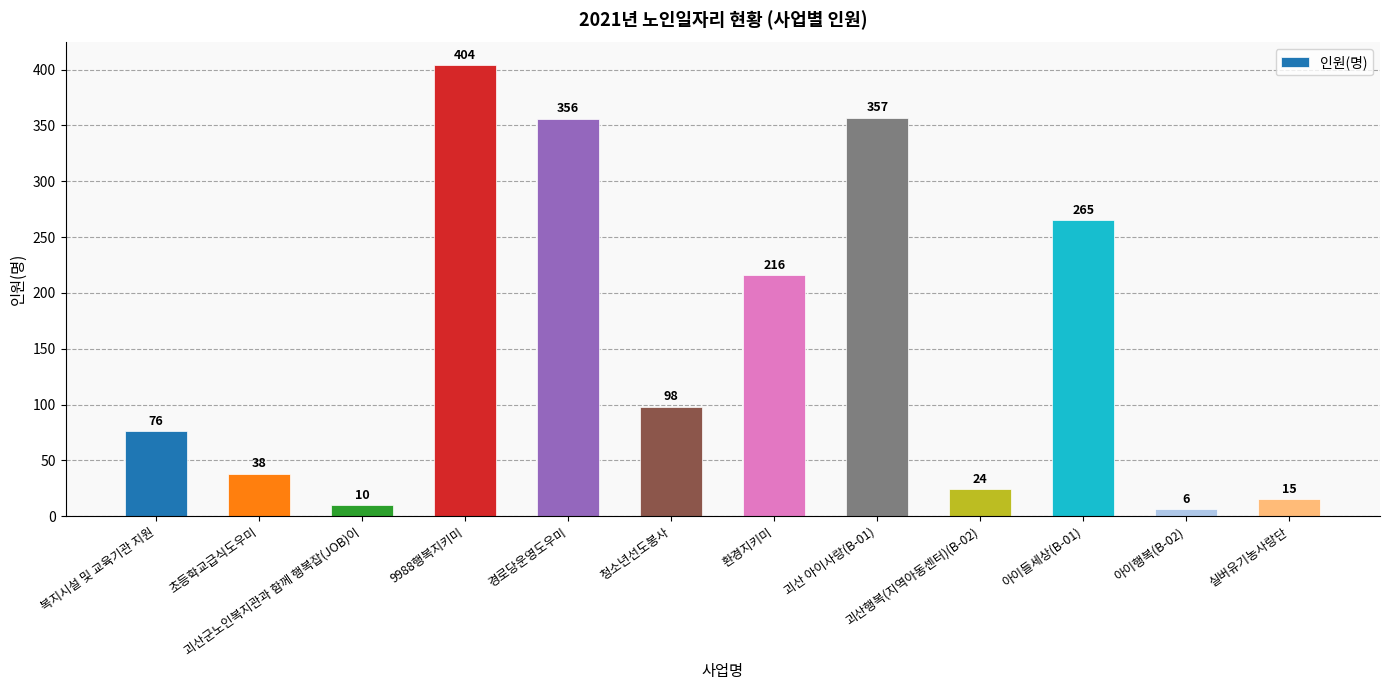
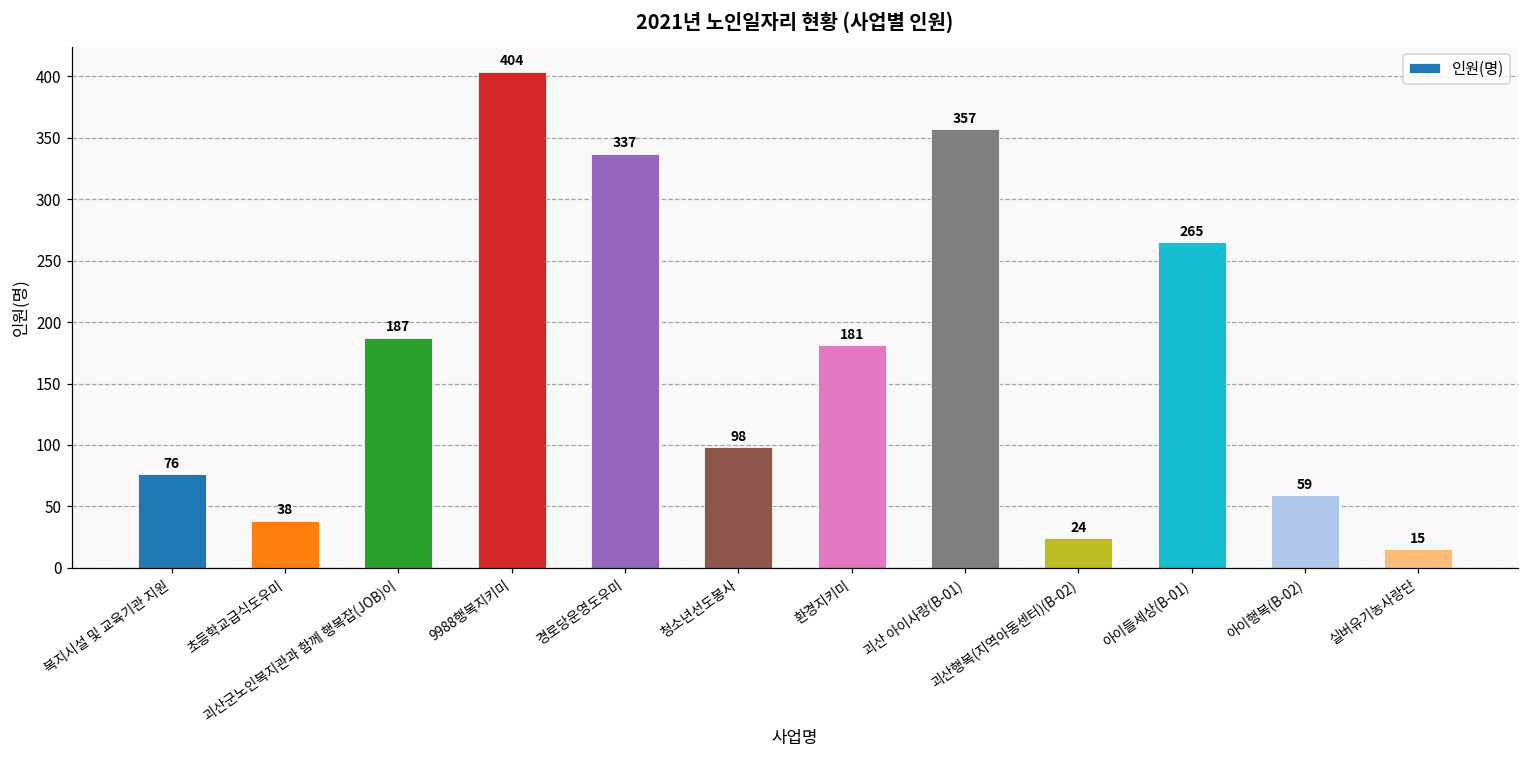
괴산군노인복지관과 함께 행복잡(JOB)이: 10 -> 187
경로당운영도우미: 356 -> 337
환경지키미: 216 -> 181
아이행복(B-02): 6 -> 59
